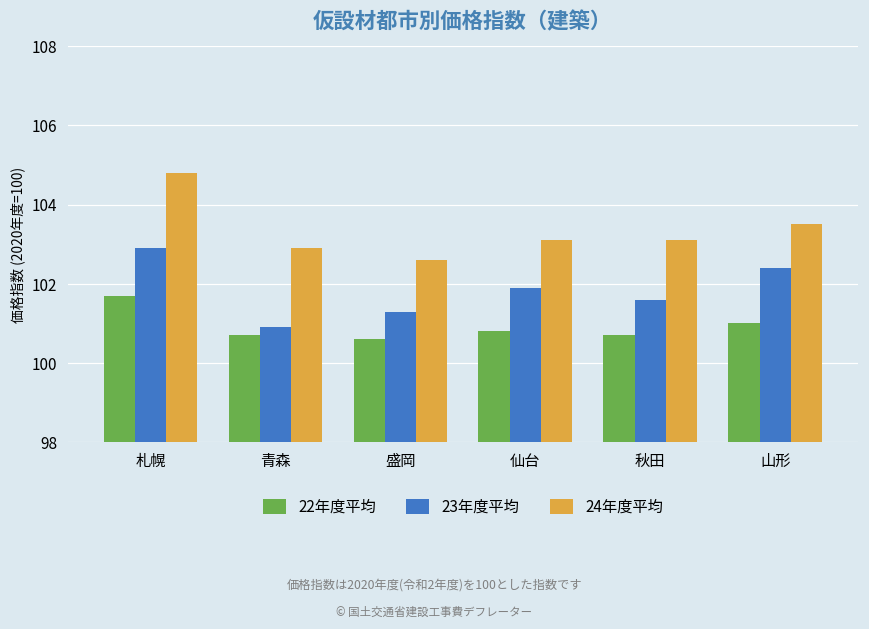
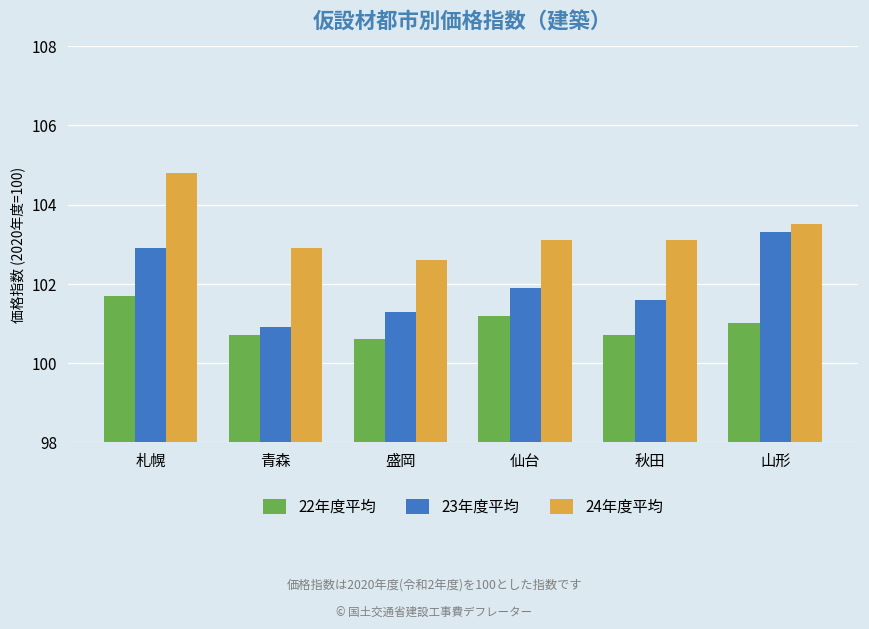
22年度平均, 仙台: 100.8 -> 101.2
23年度平均, 山形: 102.4 -> 103.3
